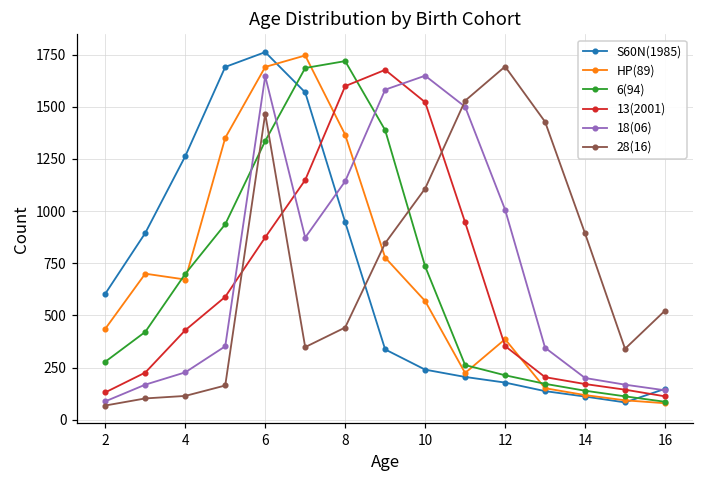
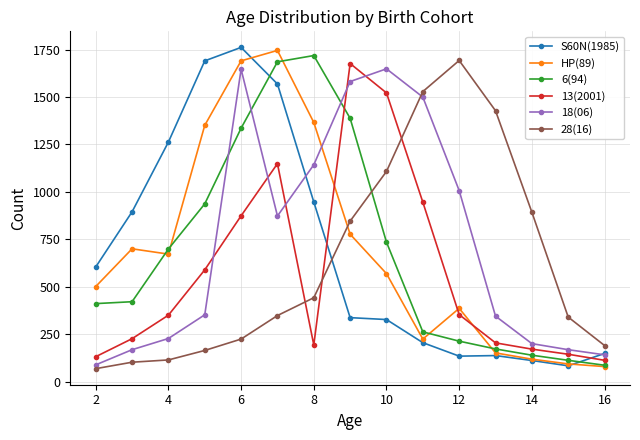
HP(89), 2: 440 -> 500
6(94), 2: 280 -> 410
13(2001), 4: 430 -> 350
28(16), 6: 1470 -> 220
13(2001), 8: 1600 -> 190
S60N(1985), 10: 240 -> 330
S60N(1985), 12: 180 -> 130
28(16), 16: 520 -> 190
